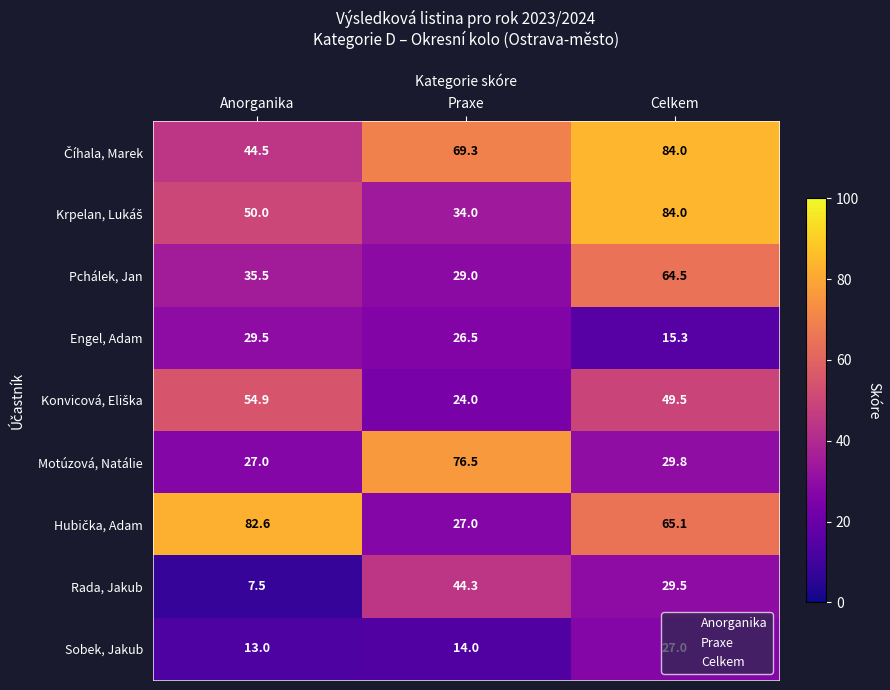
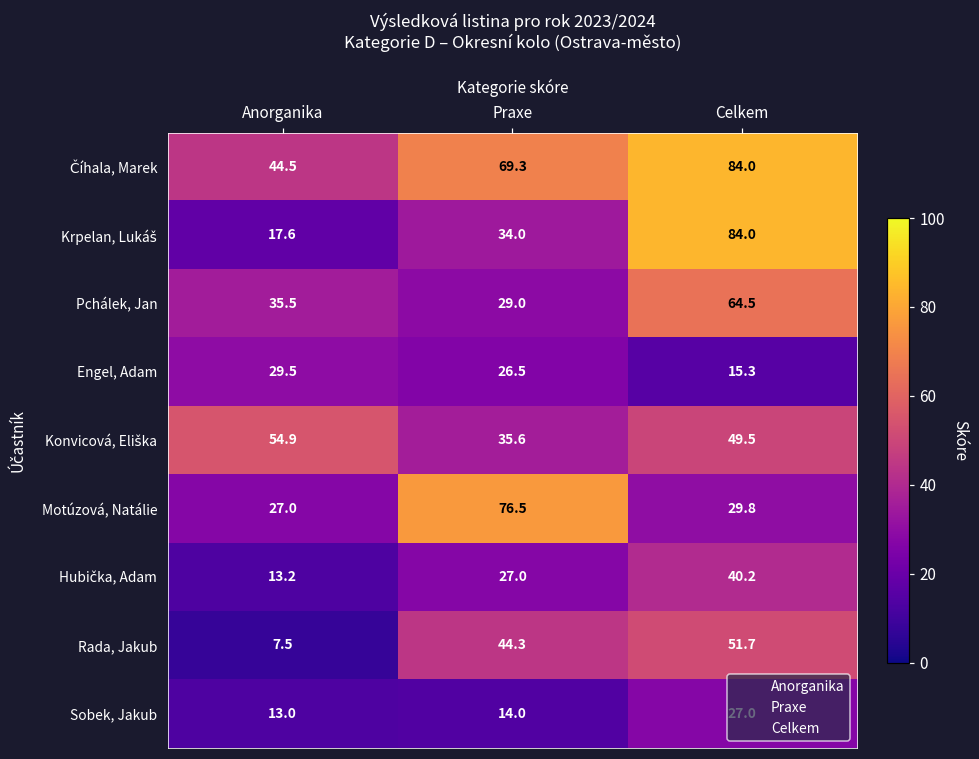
Krpelan, Lukáš, Anorganika: 50.0 -> 17.6
Konvicová, Eliška, Praxe: 24.0 -> 35.6
Hubička, Adam, Anorganika: 82.6 -> 13.2
Hubička, Adam, Celkem: 65.1 -> 40.2
Rada, Jakub, Celkem: 29.5 -> 51.7
